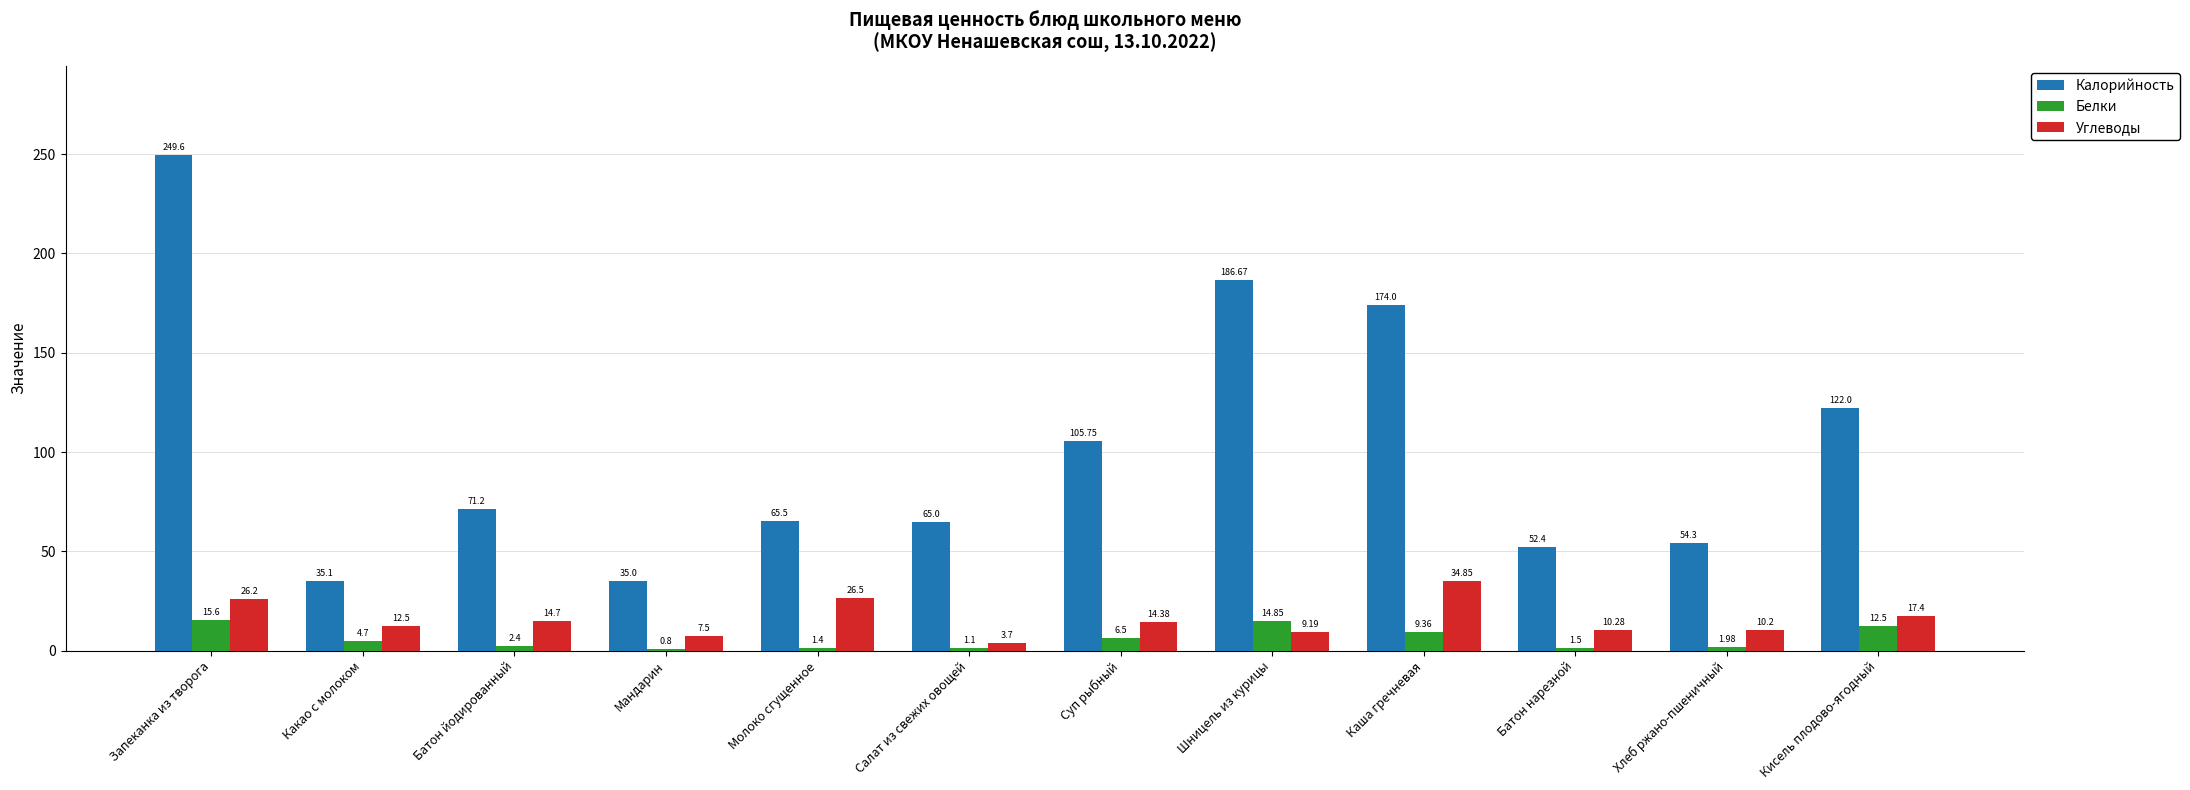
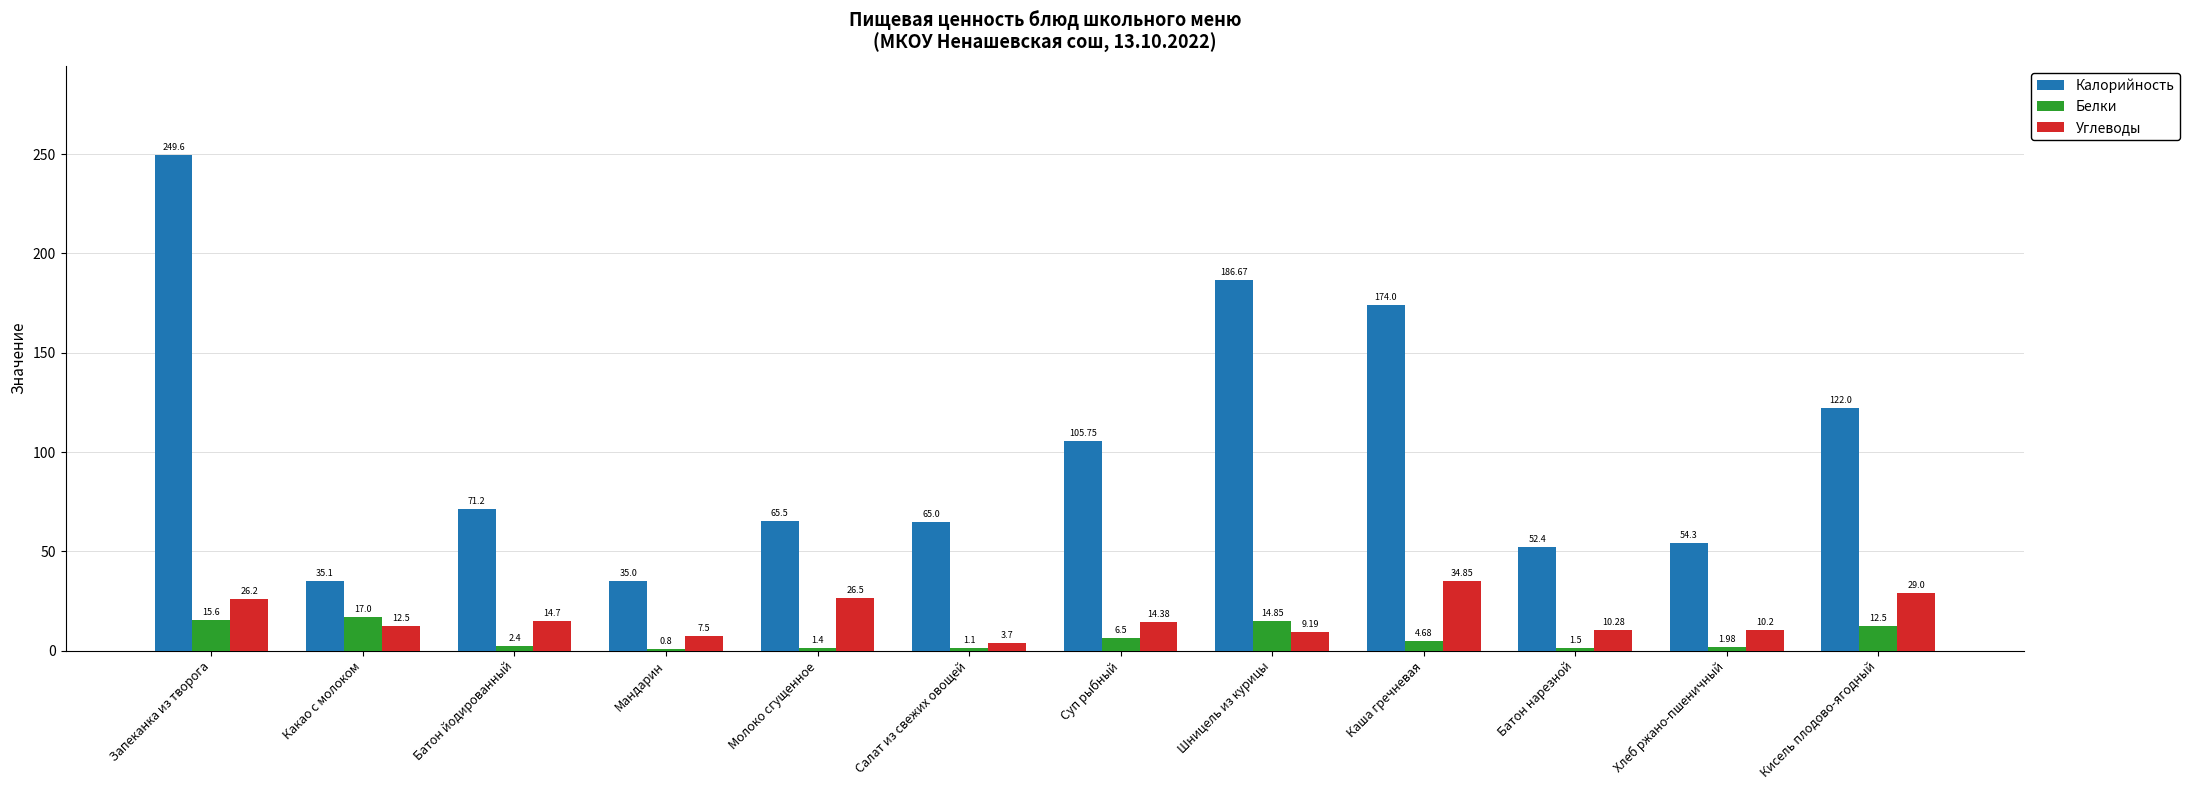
Белки, Какао с молоком: 4.7 -> 17.0
Белки, Каша гречневая: 9.36 -> 4.68
Углеводы, Кисель плодово-ягодный: 17.4 -> 29.0
